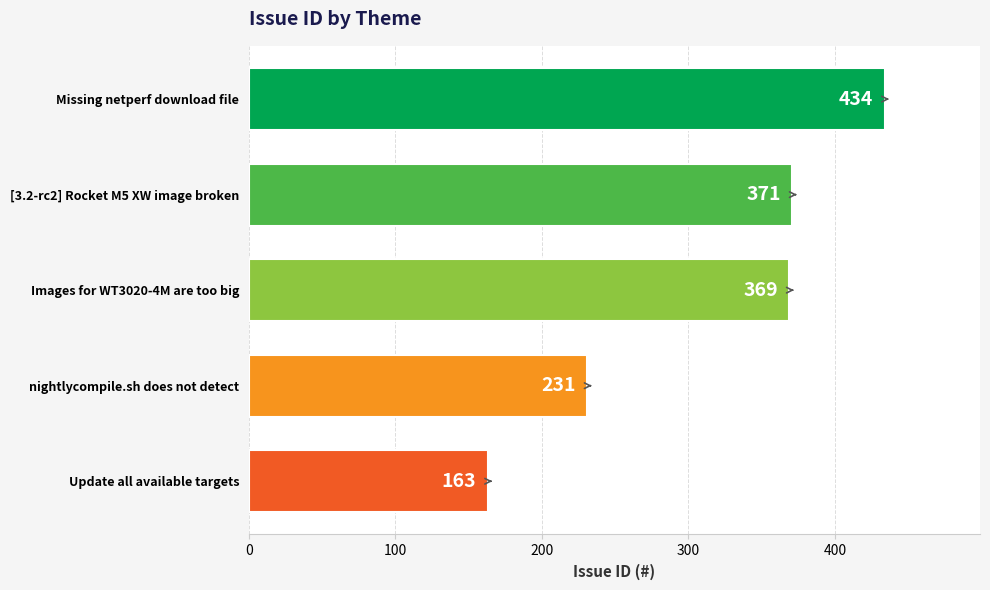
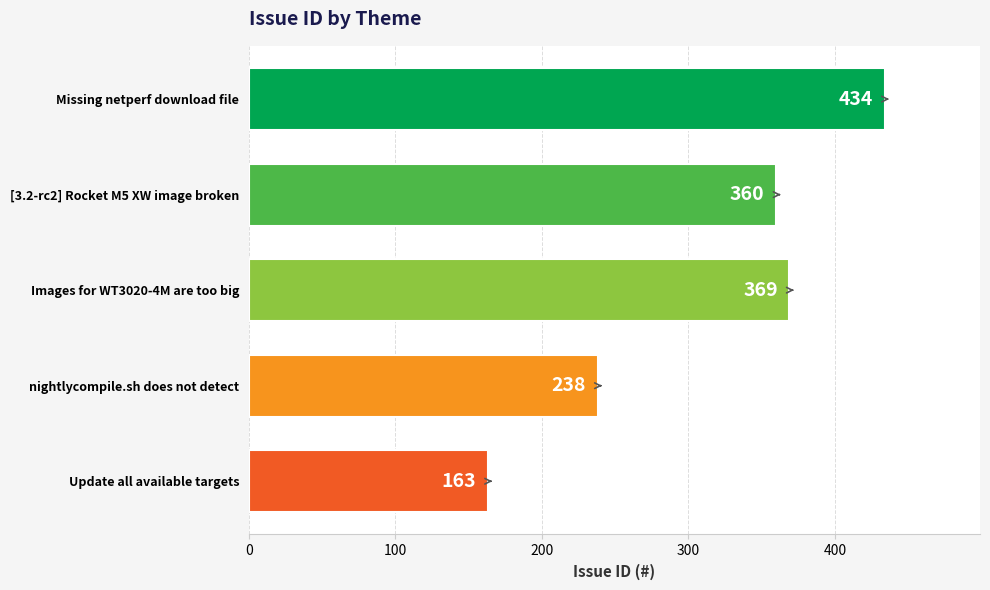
[3.2-rc2] Rocket M5 XW image broken: 371 -> 360
nightlycompile.sh does not detect: 231 -> 238
